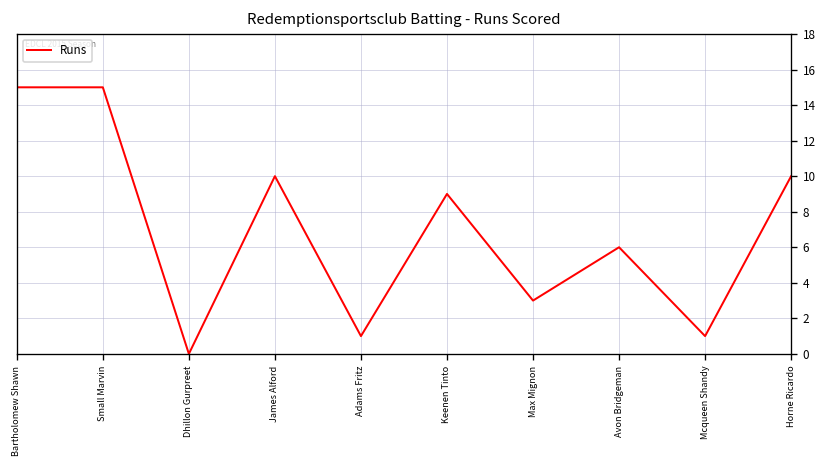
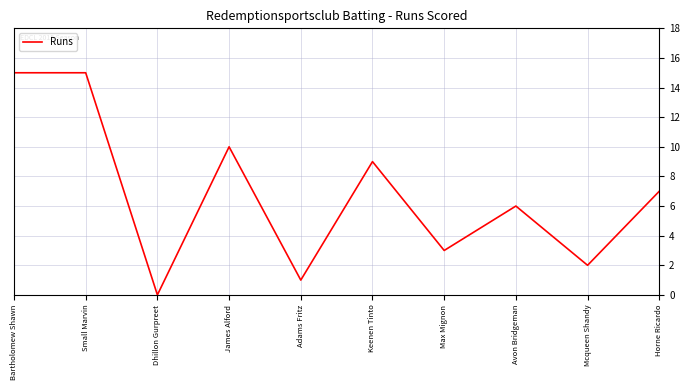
Mcqueen Shandy: 1 -> 2
Horne Ricardo: 10 -> 7
